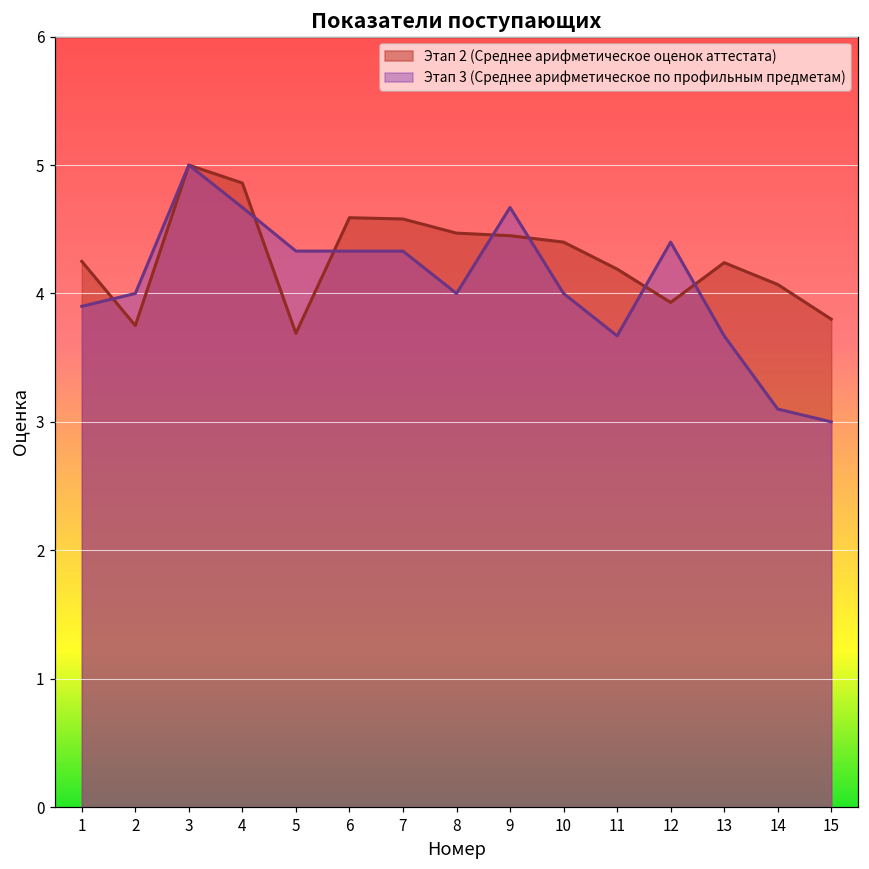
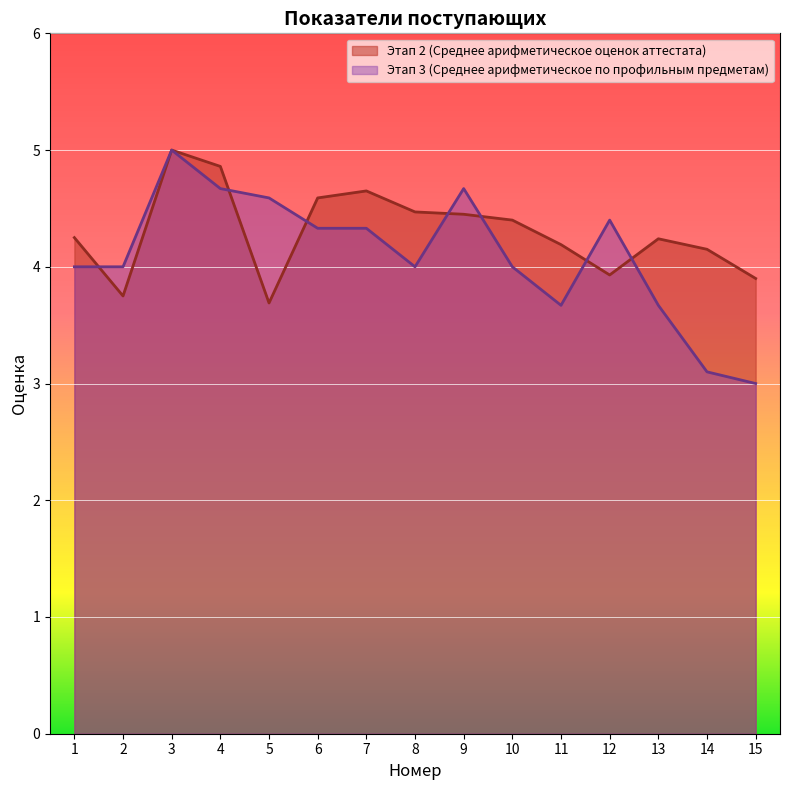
Этап 3 (Среднее арифметическое по профильным предметам), 1: 3.9 -> 4.0
Этап 3 (Среднее арифметическое по профильным предметам), 5: 4.33 -> 4.59
Этап 2 (Среднее арифметическое оценок аттестата), 7: 4.58 -> 4.65
Этап 2 (Среднее арифметическое оценок аттестата), 14: 4.07 -> 4.15
Этап 2 (Среднее арифметическое оценок аттестата), 15: 3.8 -> 3.9
